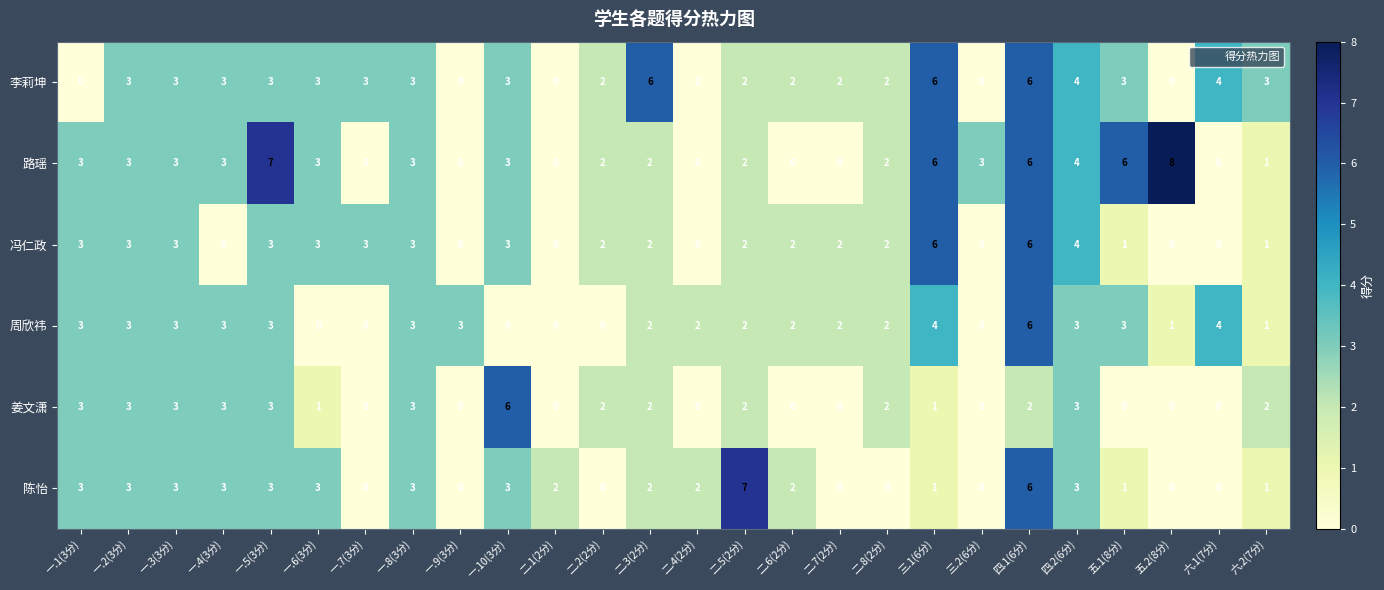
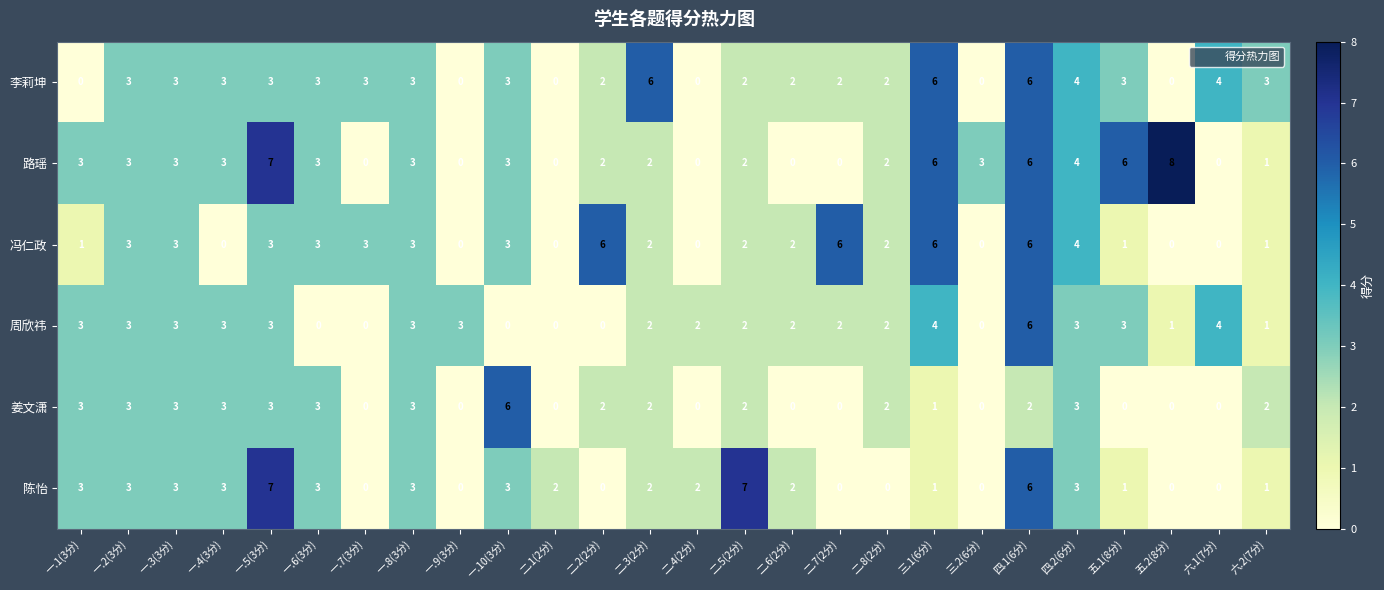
冯仁政, 一.1(3分): 3 -> 1
冯仁政, 二.2(2分): 2 -> 6
冯仁政, 二.7(2分): 2 -> 6
姜文潇, 一.6(3分): 1 -> 3
陈怡, 一.5(3分): 3 -> 7
